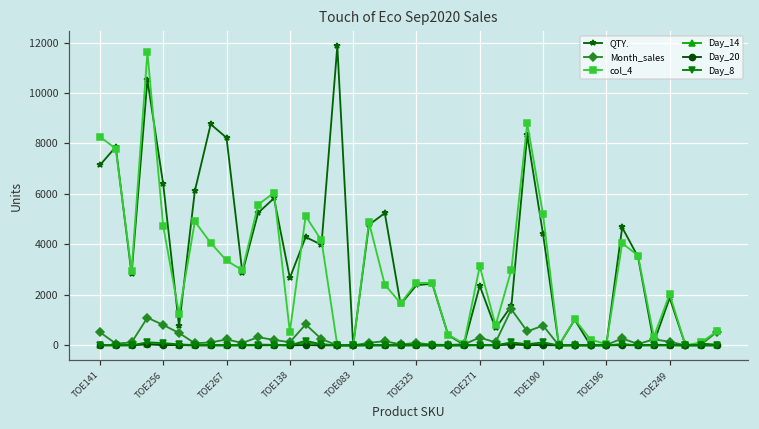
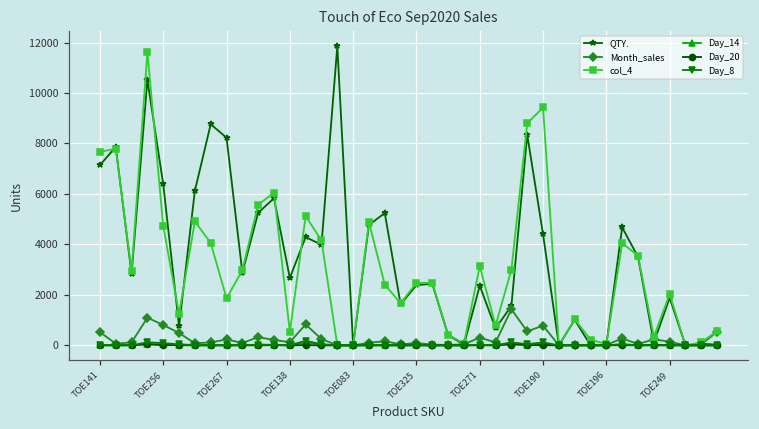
col_4, TOE141: 8300 -> 7700
col_4, TOE267: 3400 -> 1900
col_4, TOE190: 5200 -> 9400
